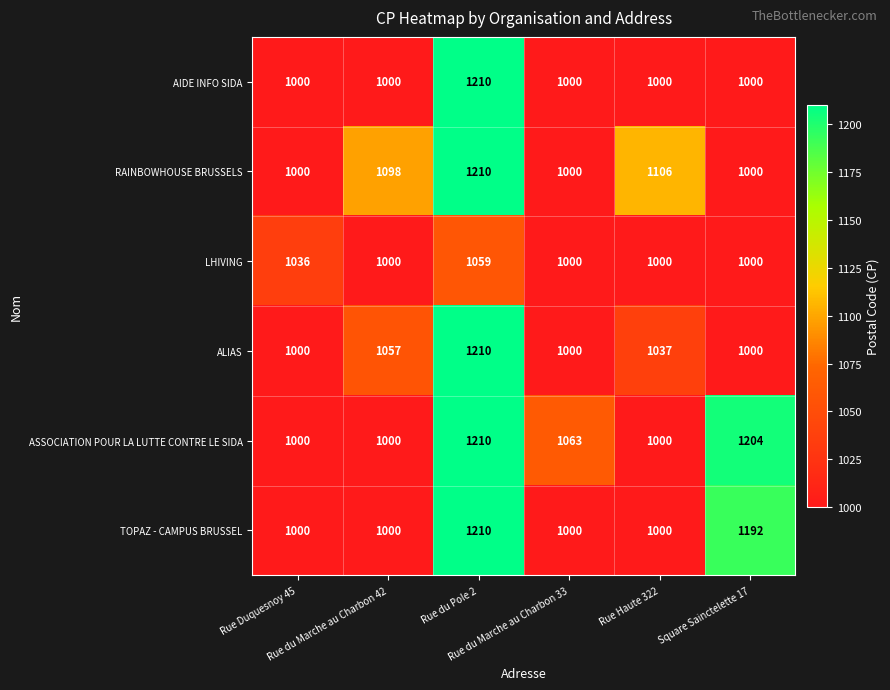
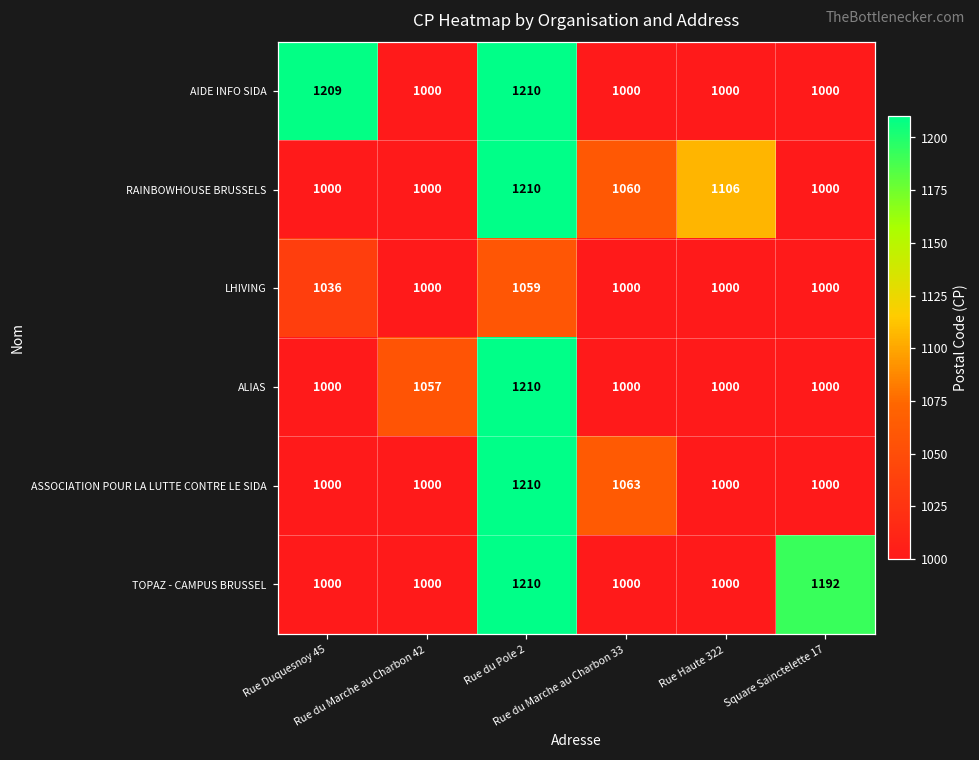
AIDE INFO SIDA, Rue Duquesnoy 45: 1000 -> 1209
RAINBOWHOUSE BRUSSELS, Rue du Marche au Charbon 42: 1098 -> 1000
RAINBOWHOUSE BRUSSELS, Rue du Marche au Charbon 33: 1000 -> 1060
ALIAS, Rue Haute 322: 1037 -> 1000
ASSOCIATION POUR LA LUTTE CONTRE LE SIDA, Square Sainctelette 17: 1204 -> 1000
